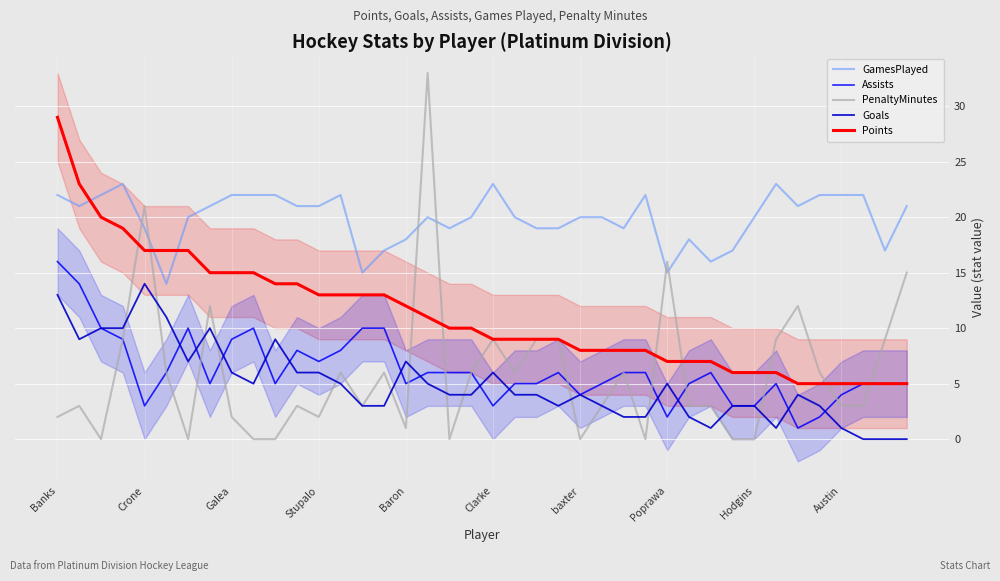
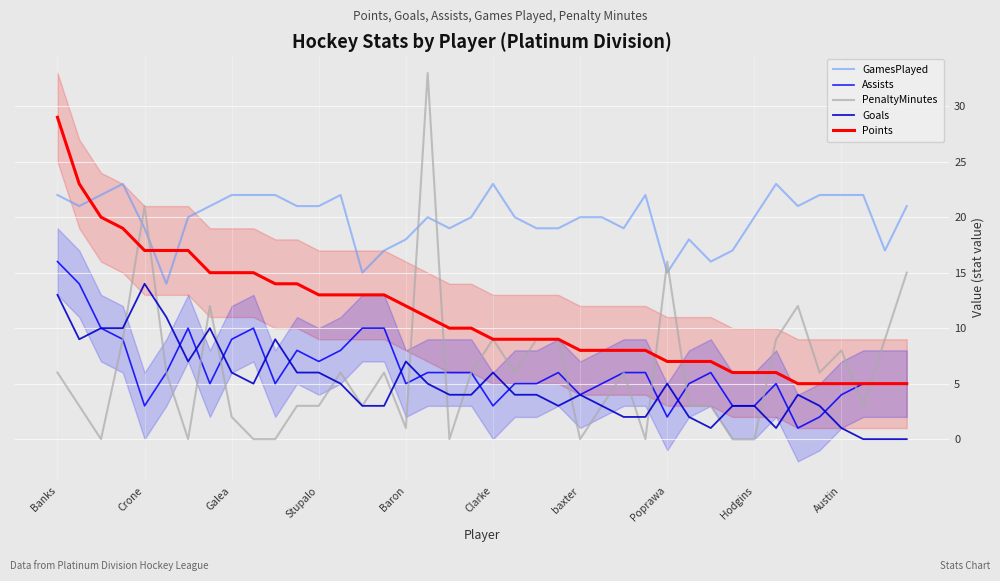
PenaltyMinutes, Banks: 2 -> 6
PenaltyMinutes, Stupalo: 2 -> 3
PenaltyMinutes, Austin: 3 -> 8
